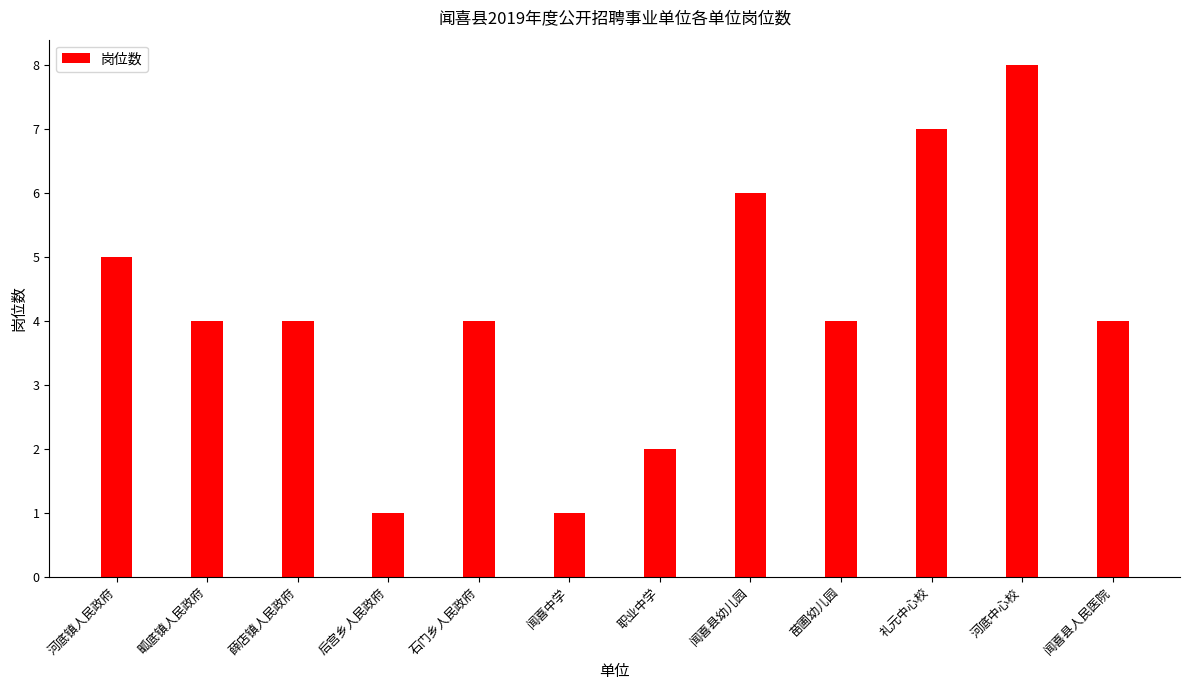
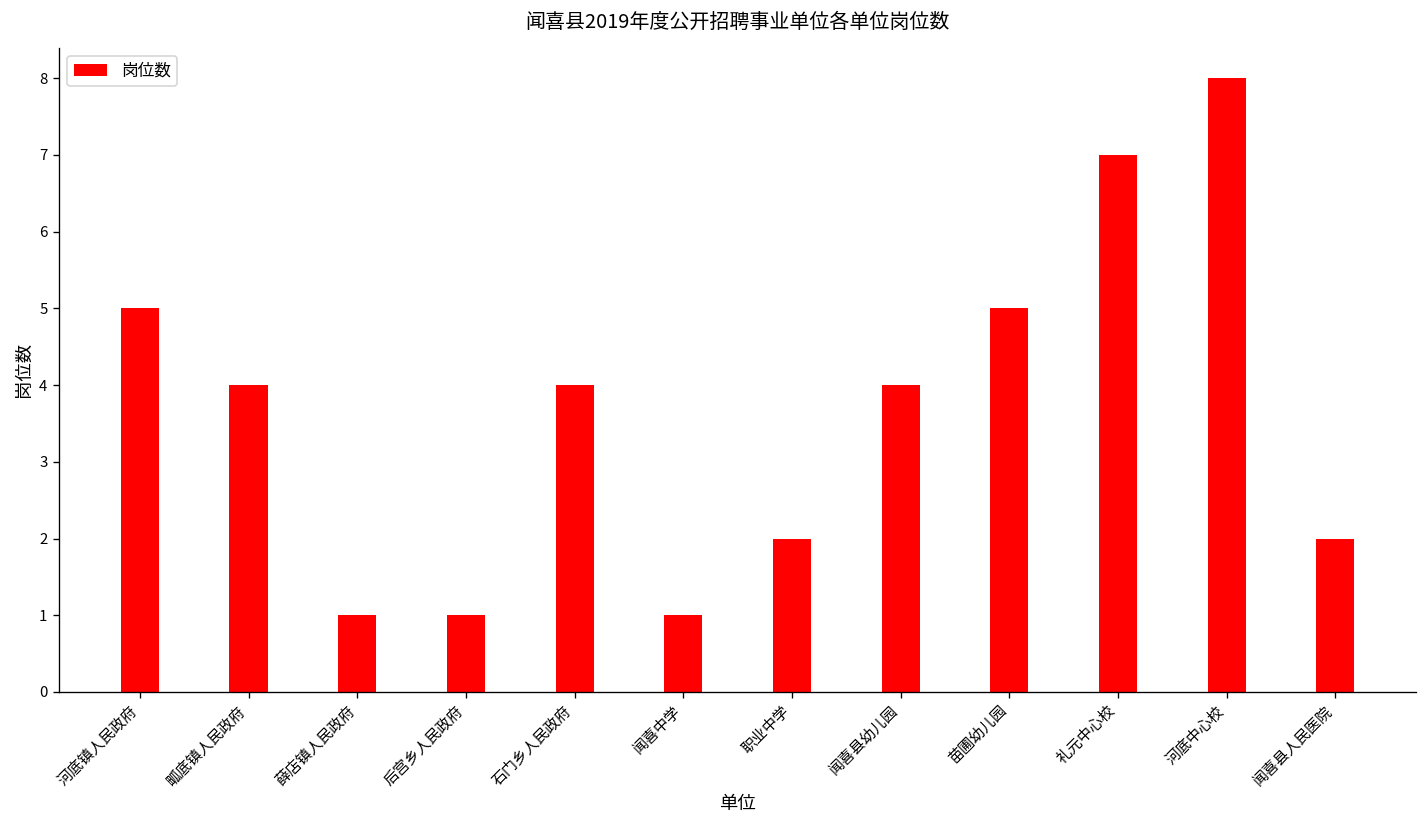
薛店镇人民政府: 4 -> 1
闻喜县幼儿园: 6 -> 4
苗圃幼儿园: 4 -> 5
闻喜县人民医院: 4 -> 2
